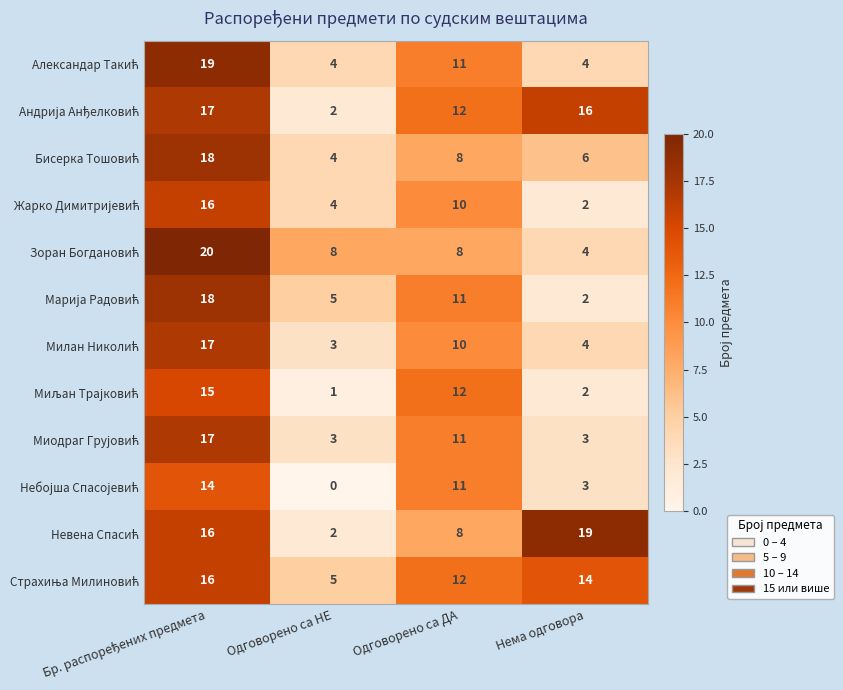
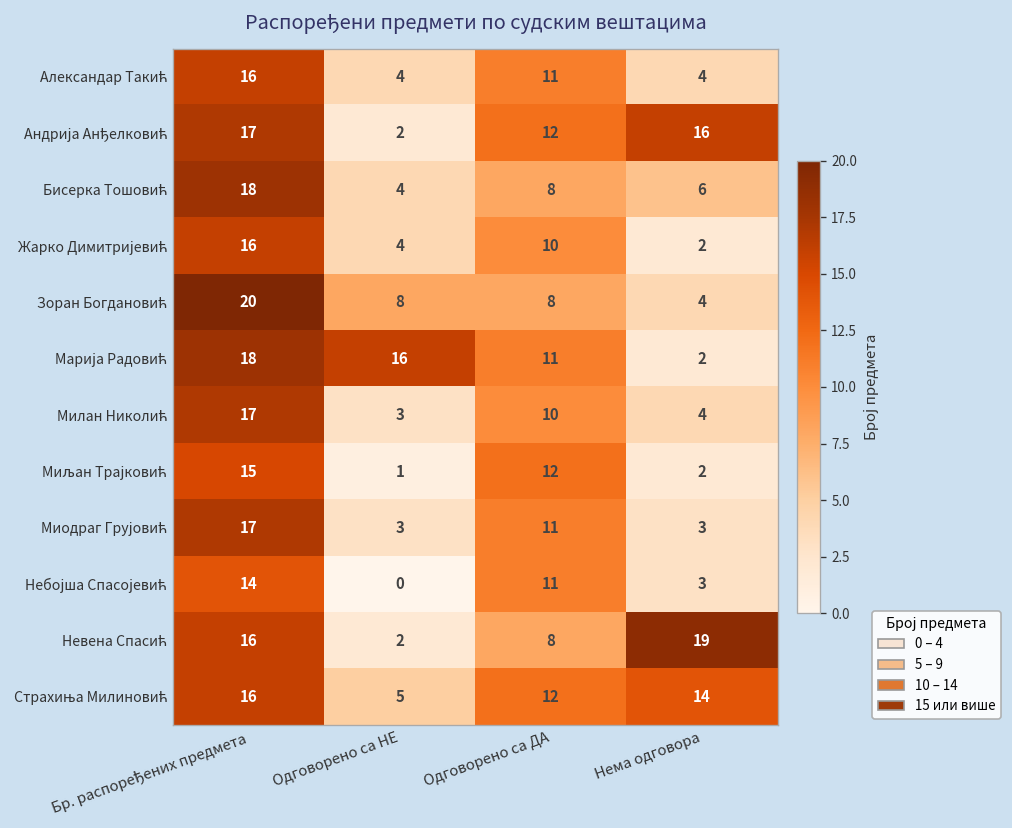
Александар Такић, Бр. распоређених предмета: 19 -> 16
Марија Радовић, Одговорено са НЕ: 5 -> 16
